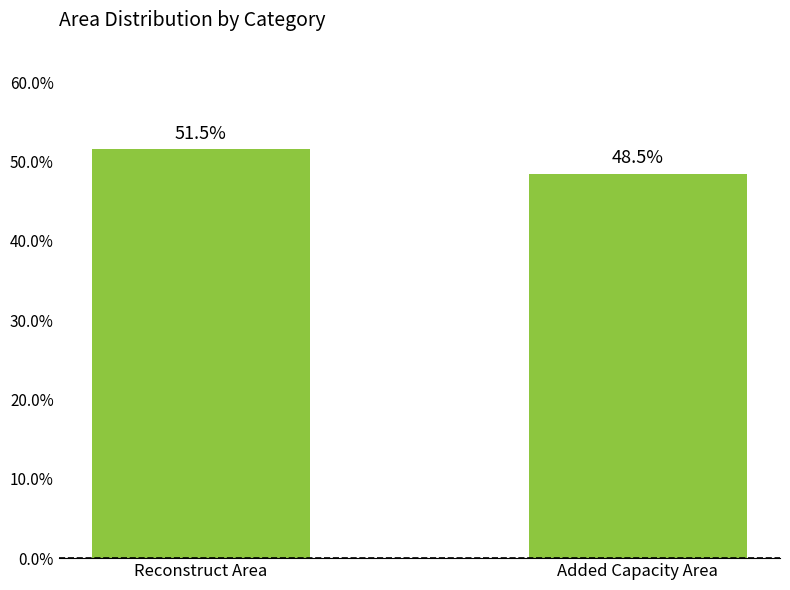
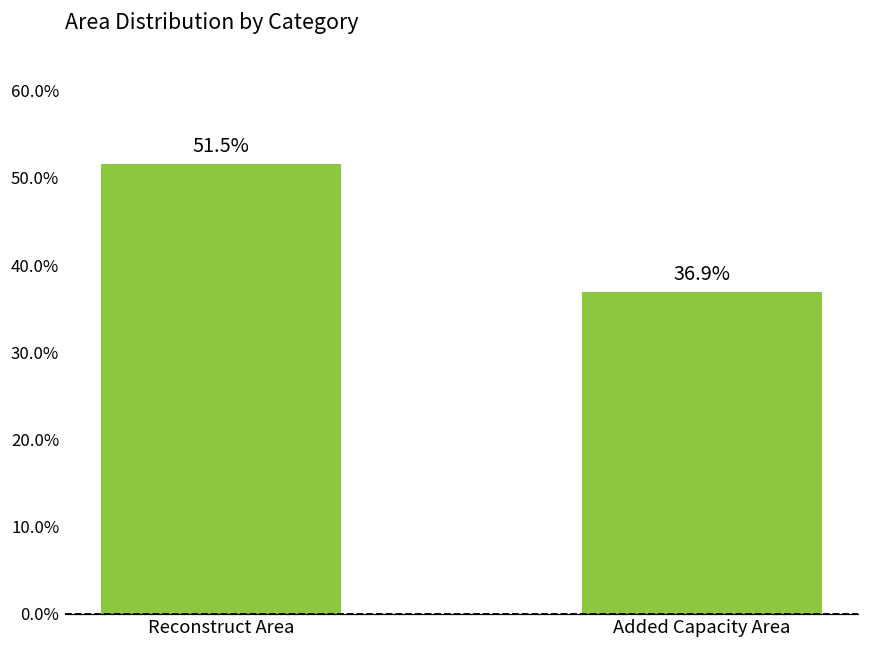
Added Capacity Area: 48.5% -> 36.9%
